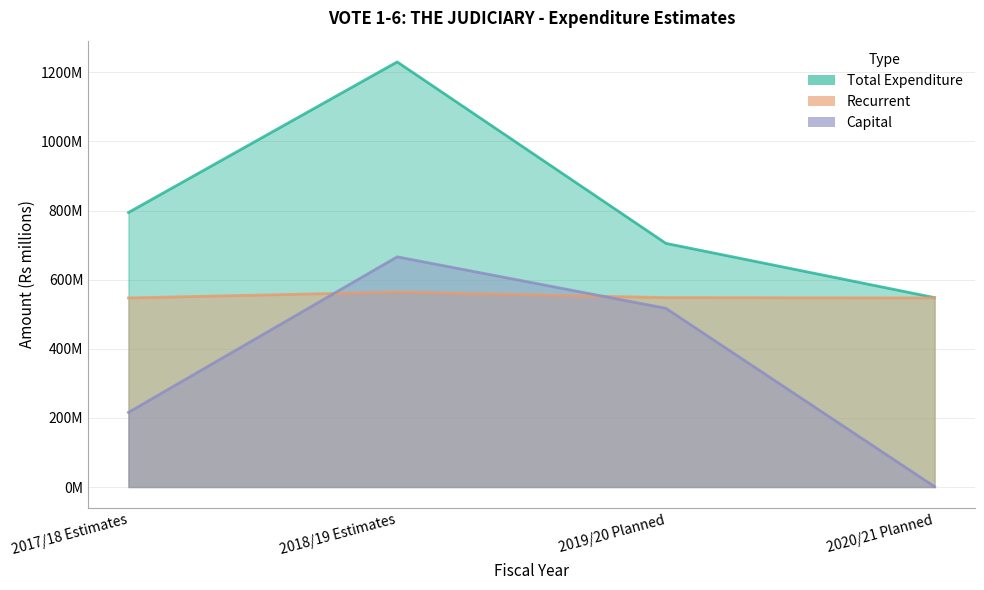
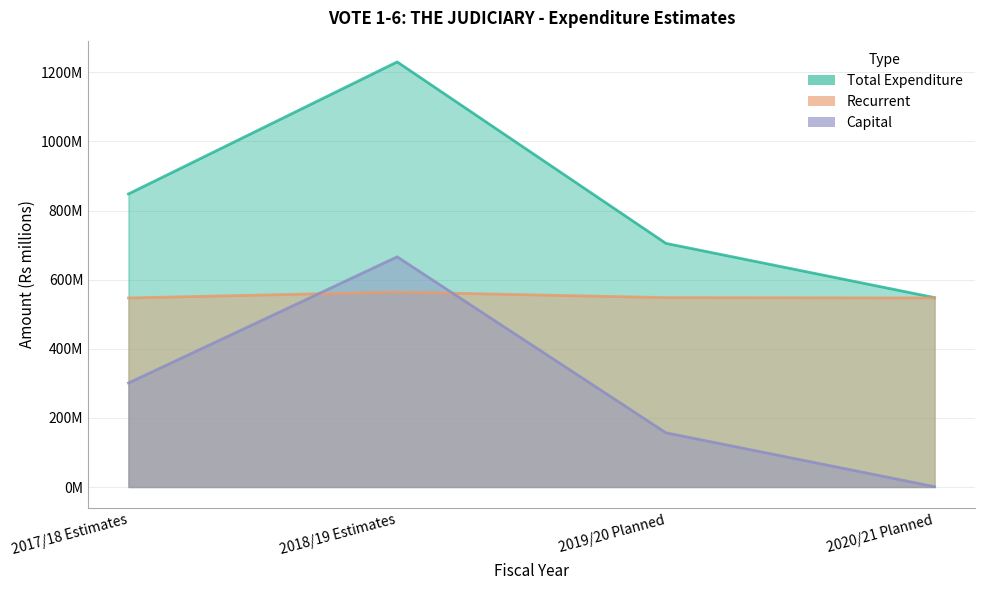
Total Expenditure, 2017/18 Estimates: 790000000 -> 850000000
Capital, 2017/18 Estimates: 220000000 -> 300000000
Capital, 2019/20 Planned: 520000000 -> 160000000
